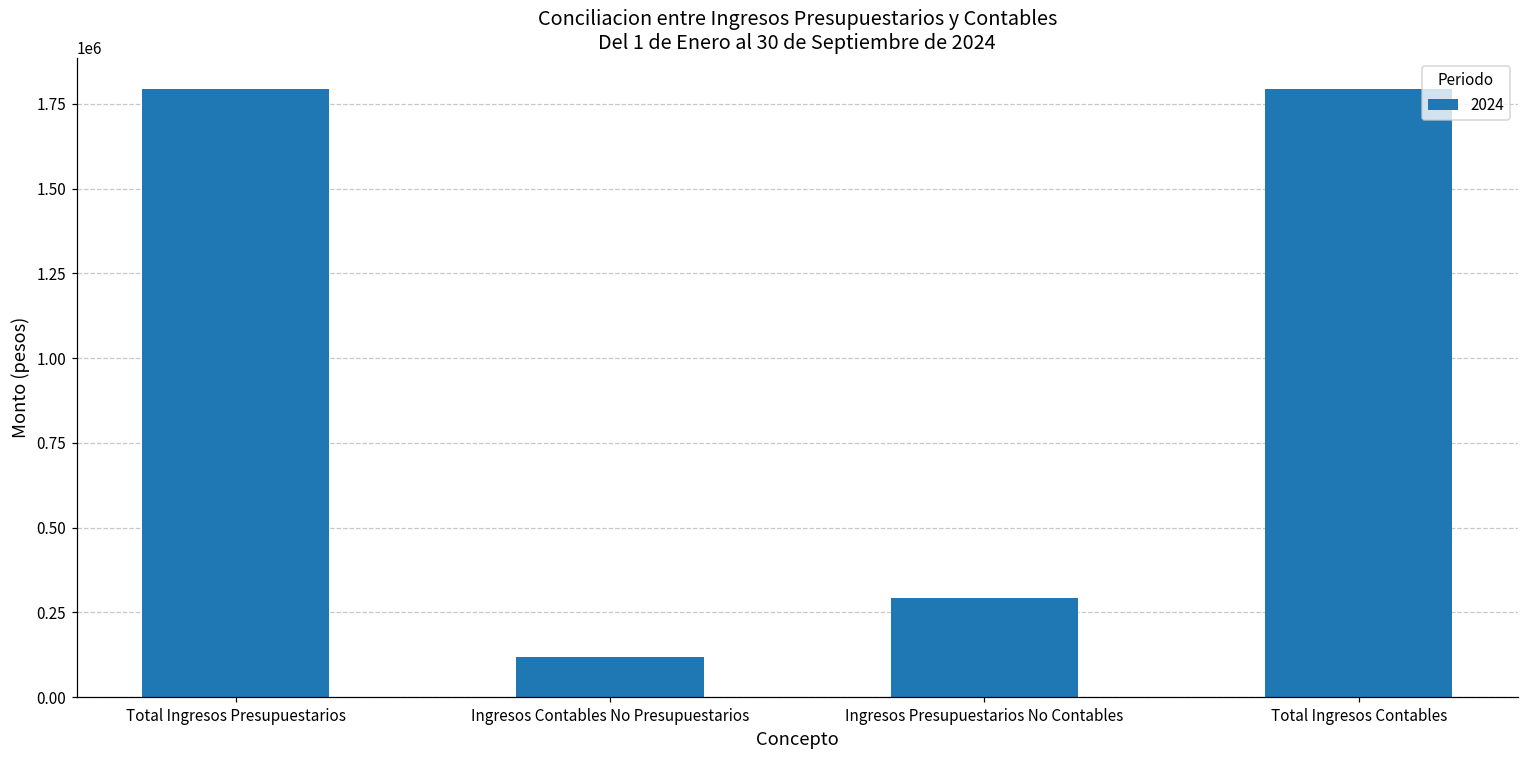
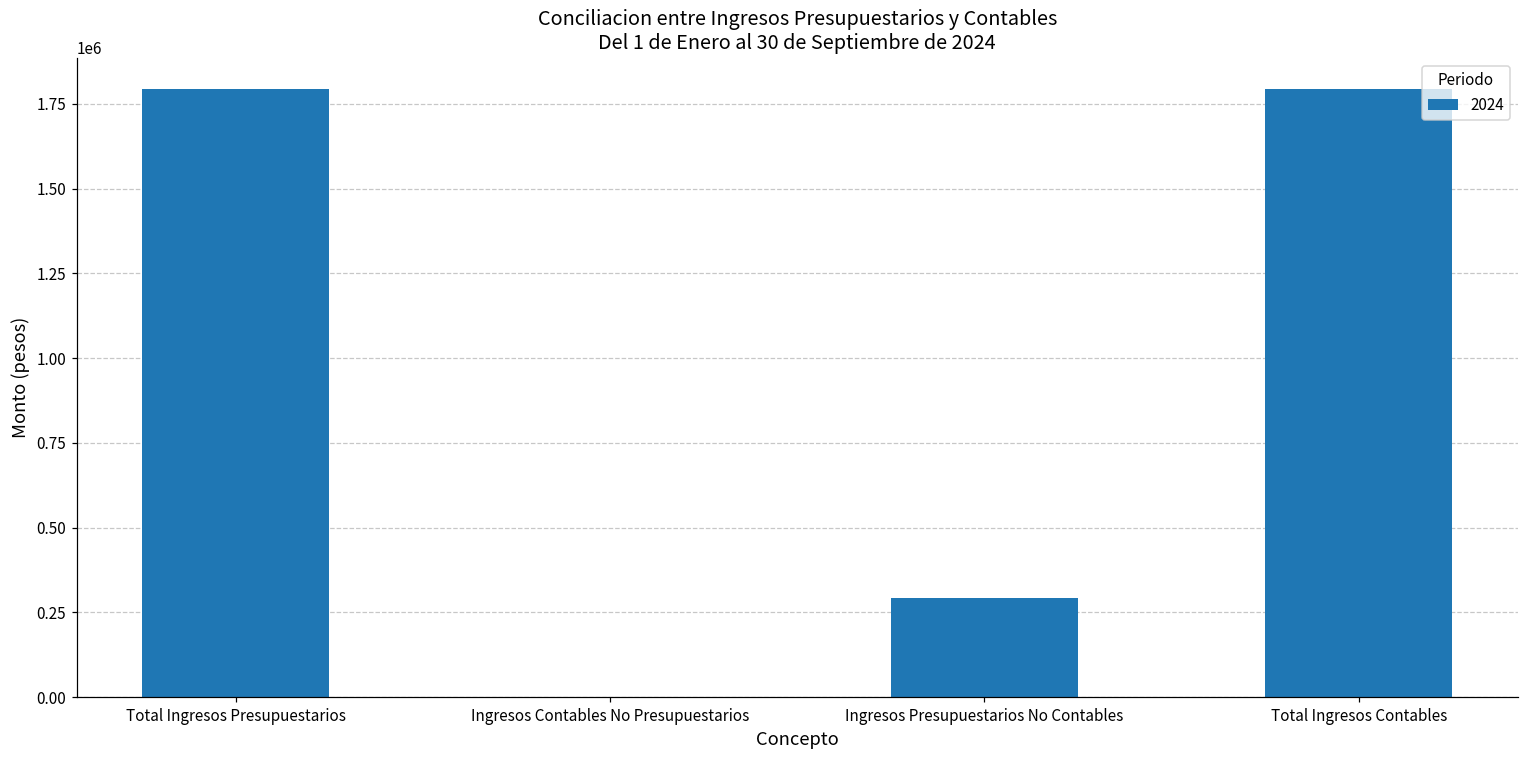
Ingresos Contables No Presupuestarios: 120000 -> 0
